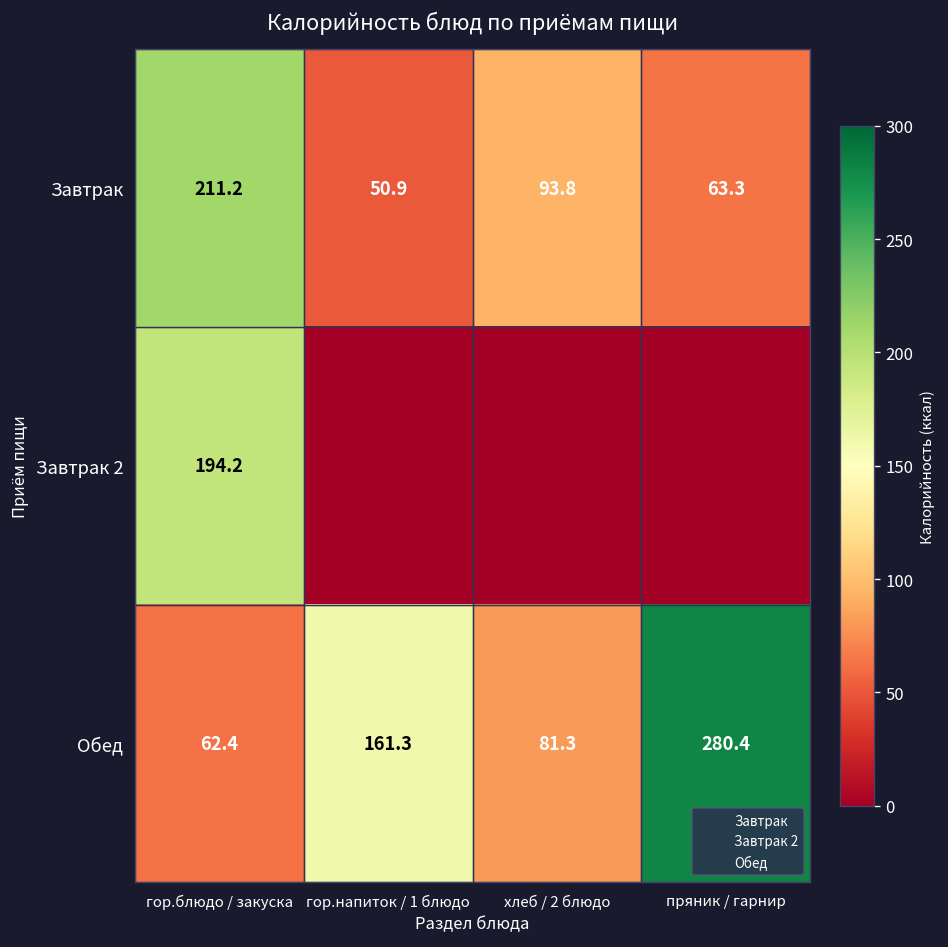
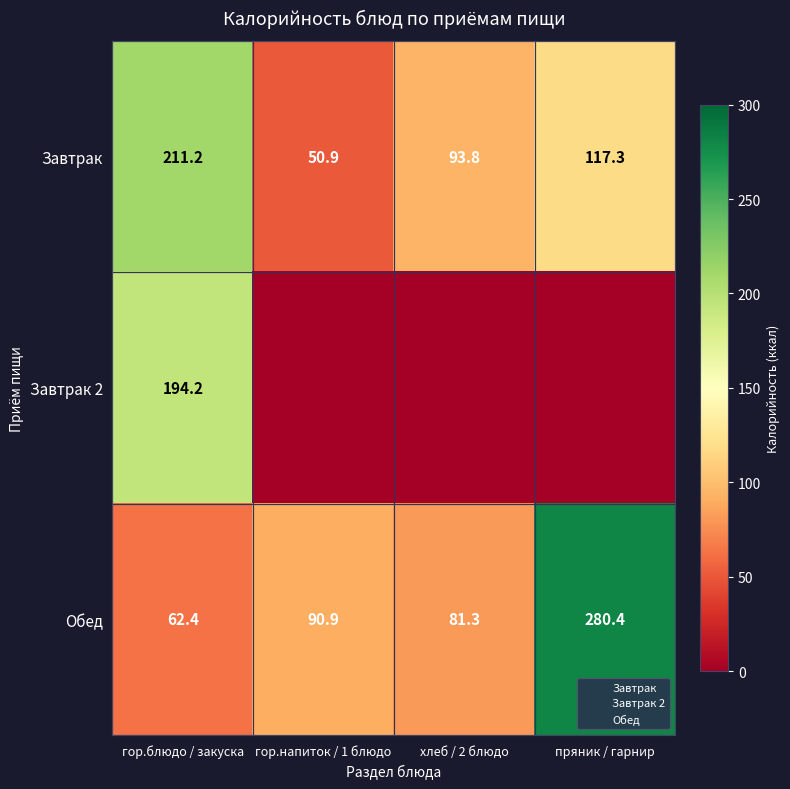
Завтрак, пряник / гарнир: 63.3 -> 117.3
Обед, гор.напиток / 1 блюдо: 161.3 -> 90.9
